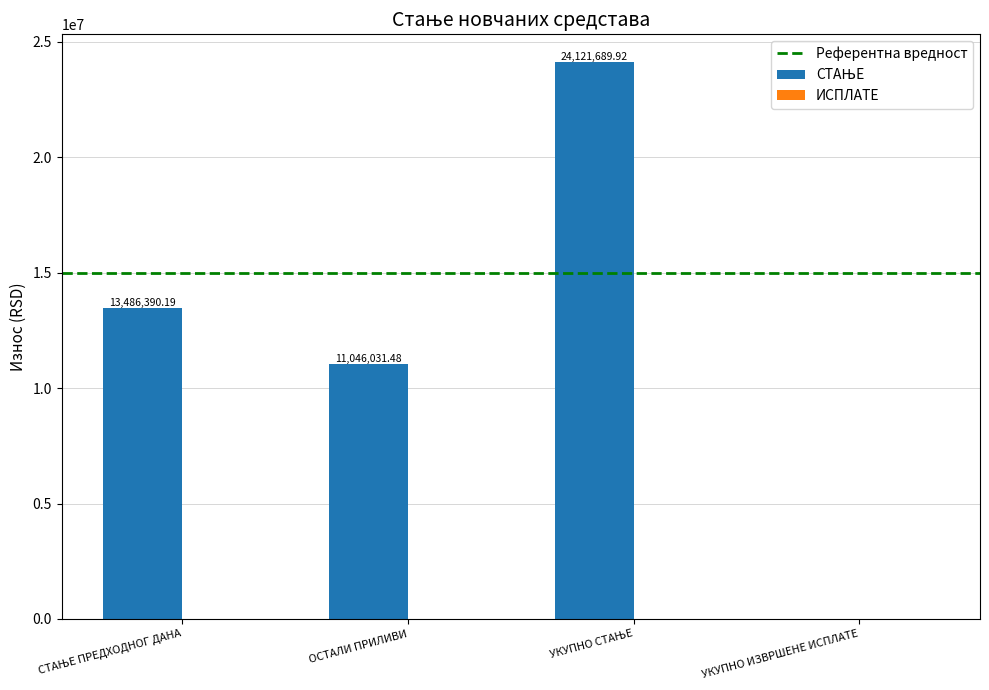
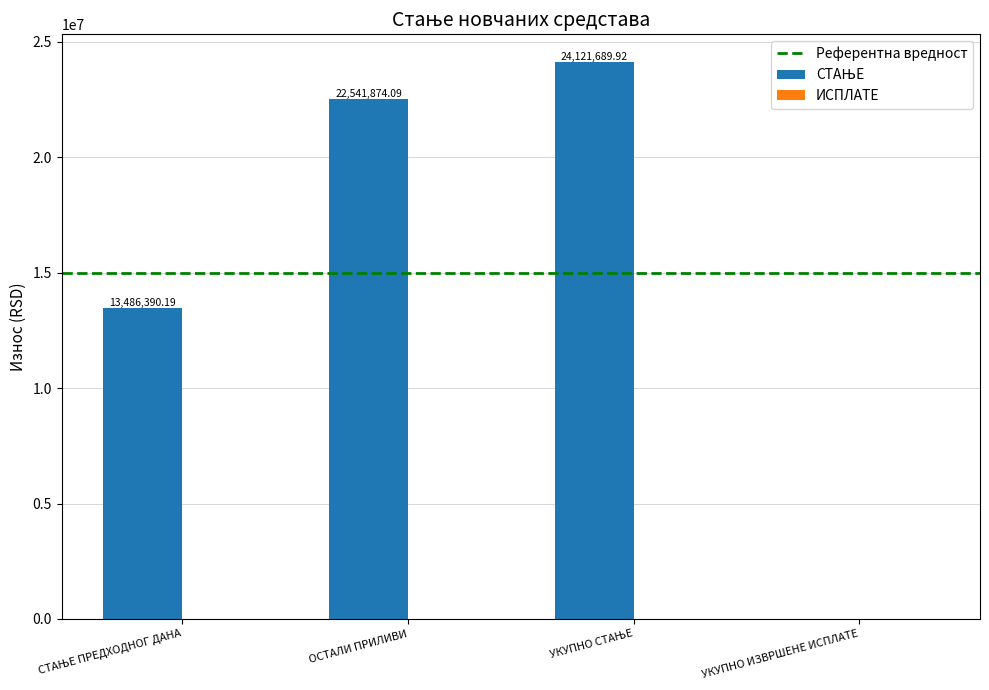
СТАЊЕ, ОСТАЛИ ПРИЛИВИ: 11,046,031.48 -> 22,541,874.09
